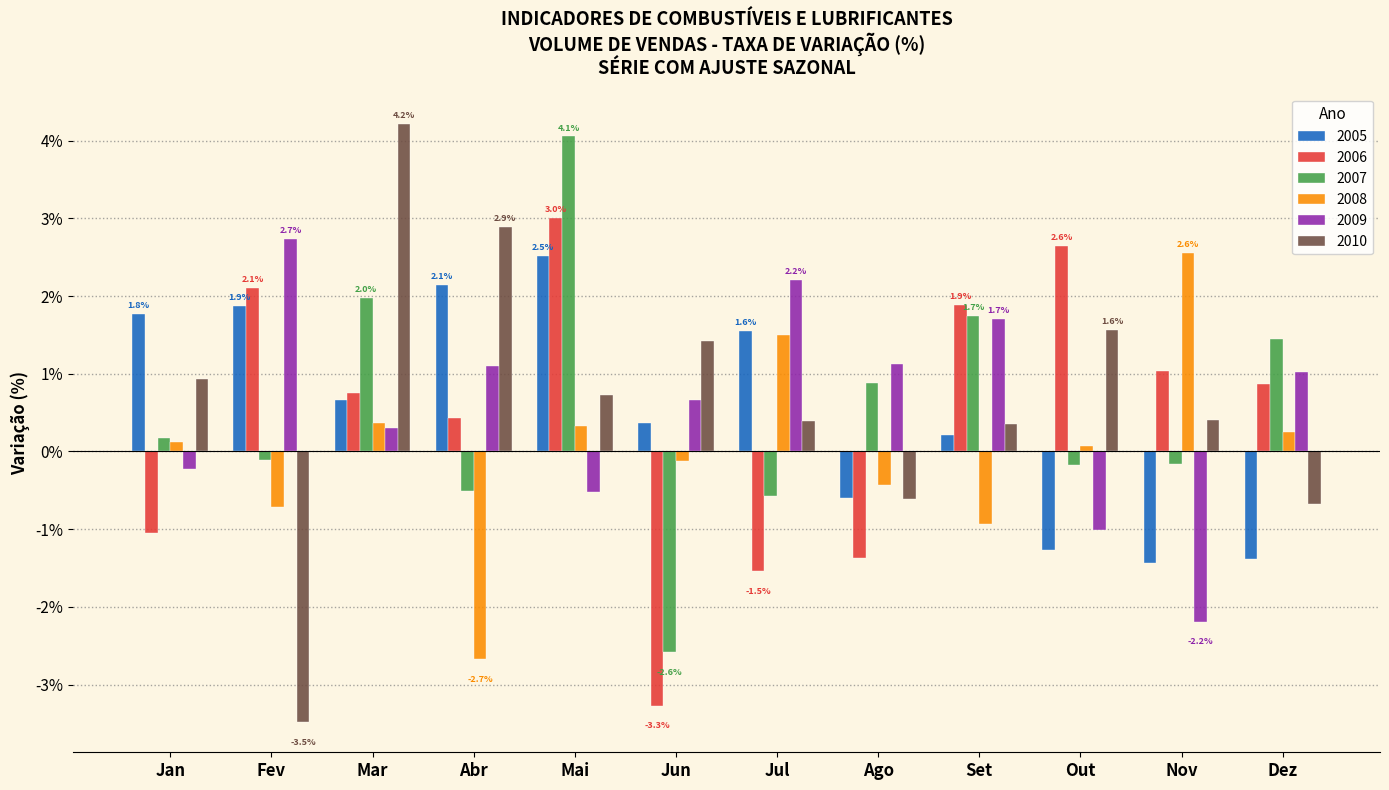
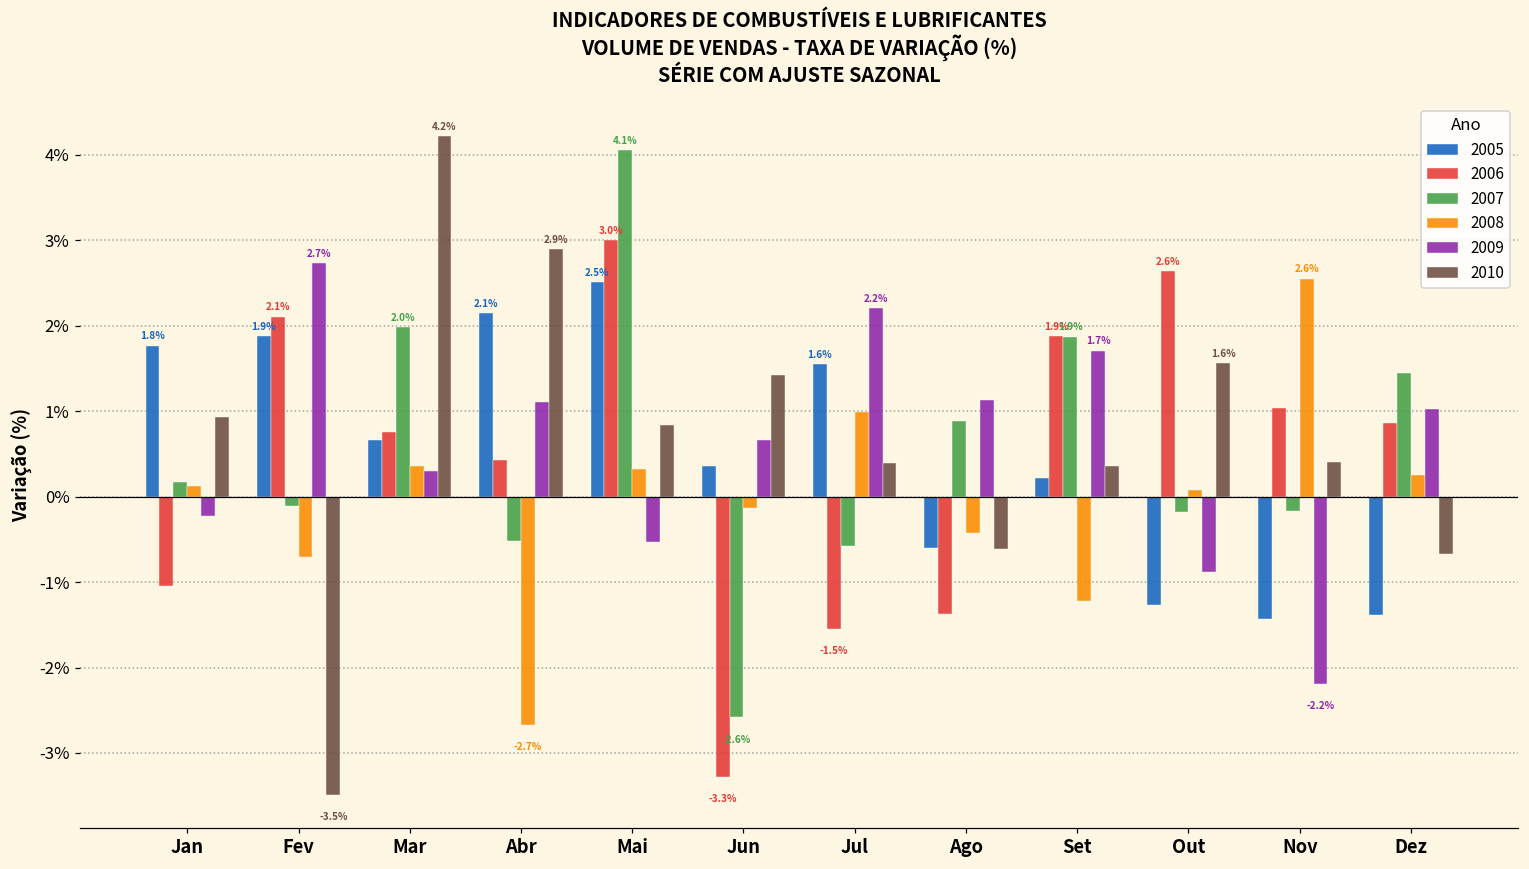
2010, Mai: 0.7% -> 0.8%
2008, Jul: 1.5% -> 1.0%
2007, Set: 1.7% -> 1.9%
2008, Set: -0.9% -> -1.2%
2009, Out: -1.0% -> -0.9%
